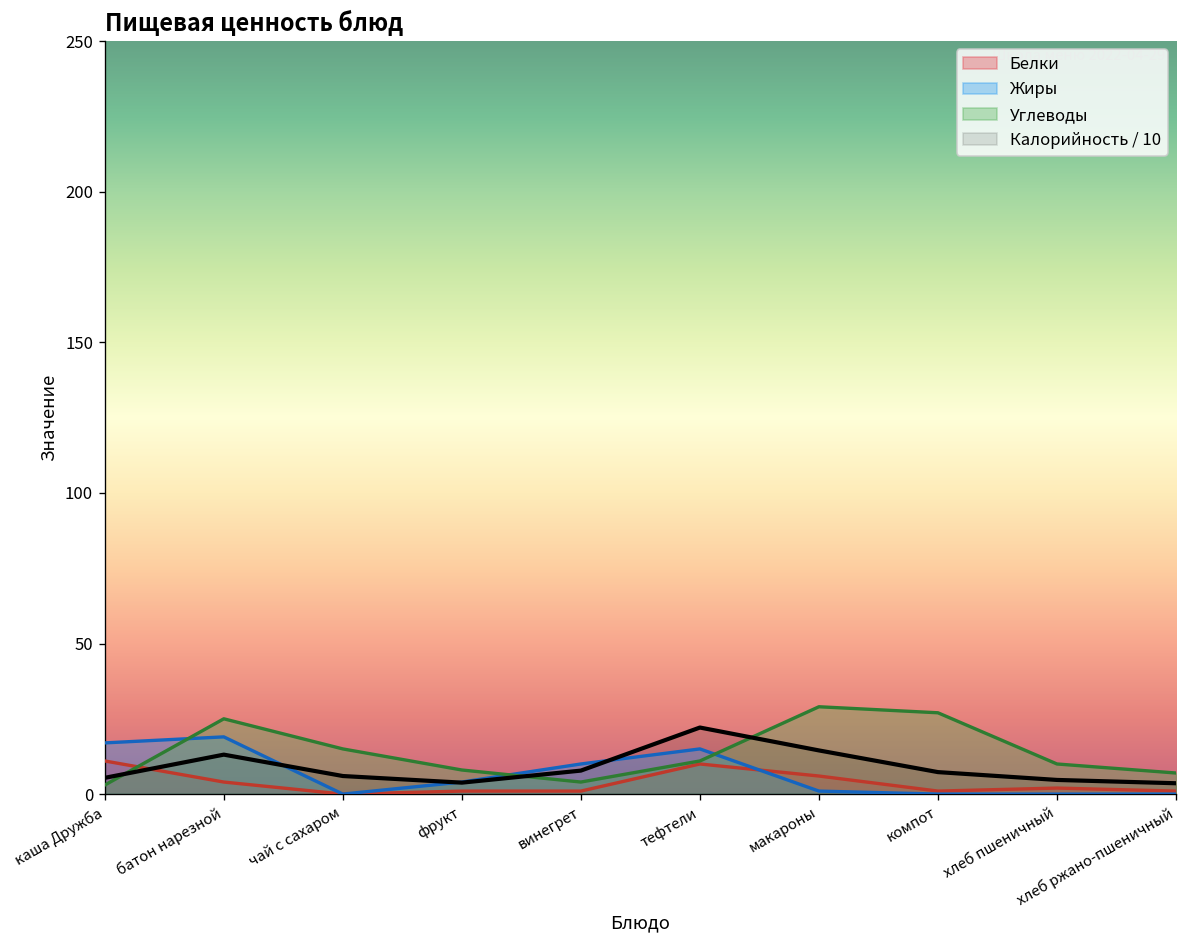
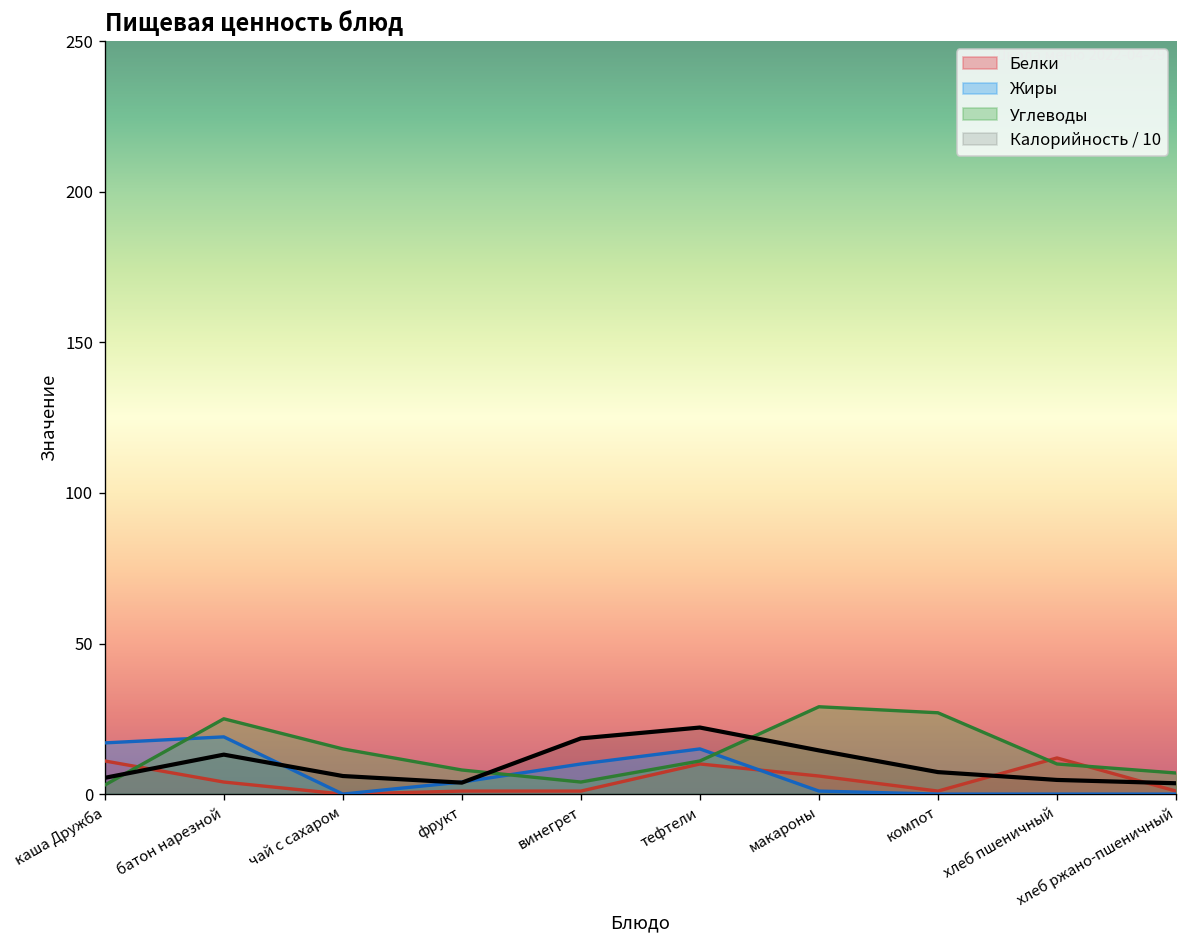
Калорийность / 10, винегрет: 8 -> 19
Белки, хлеб пшеничный: 2 -> 12
